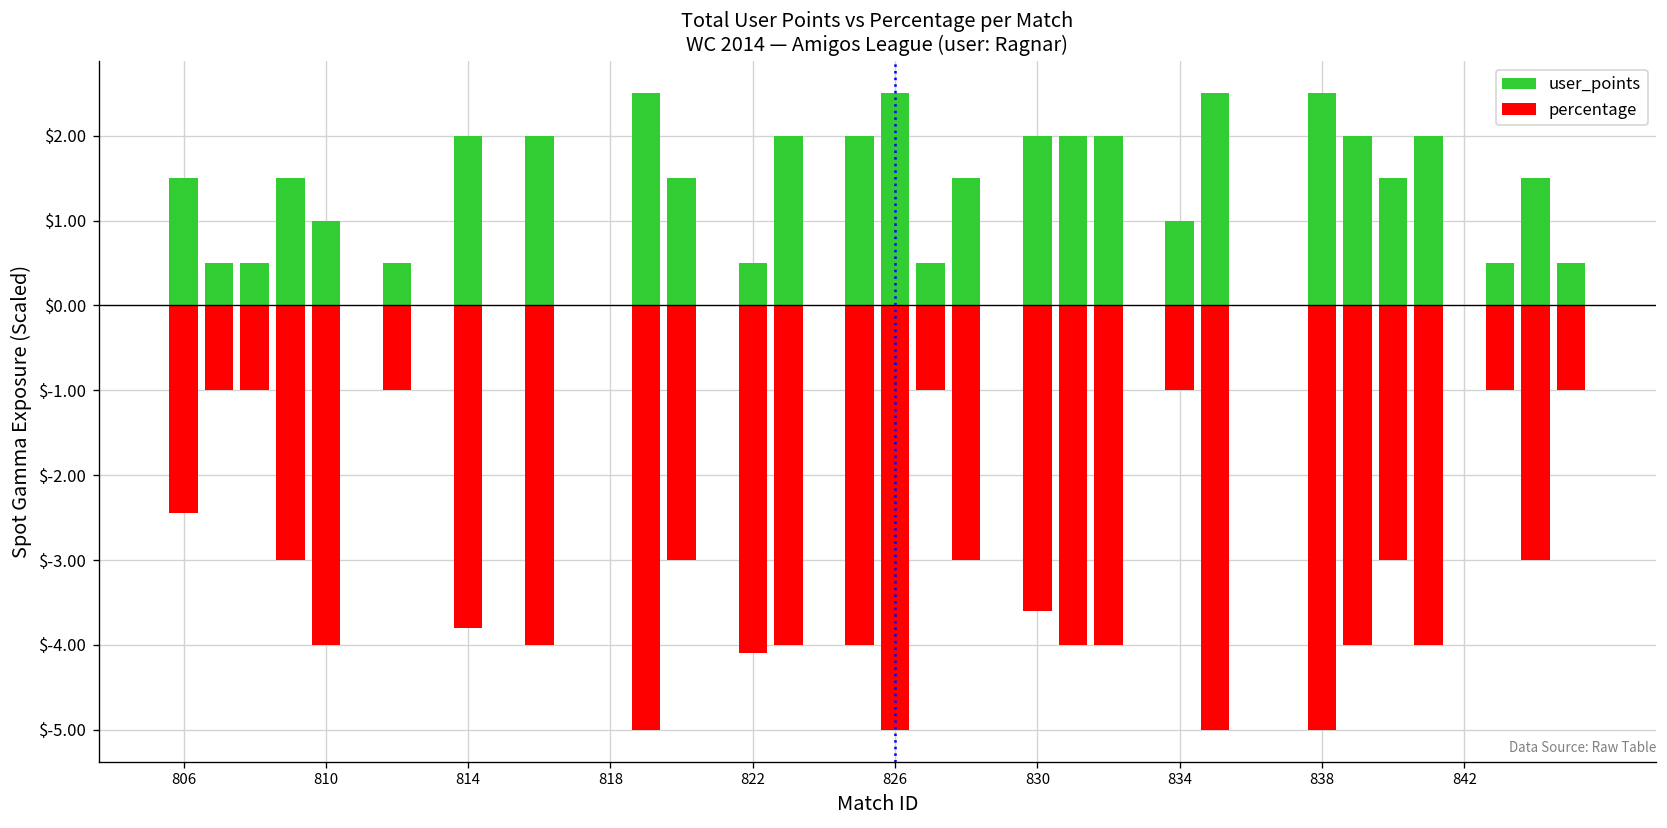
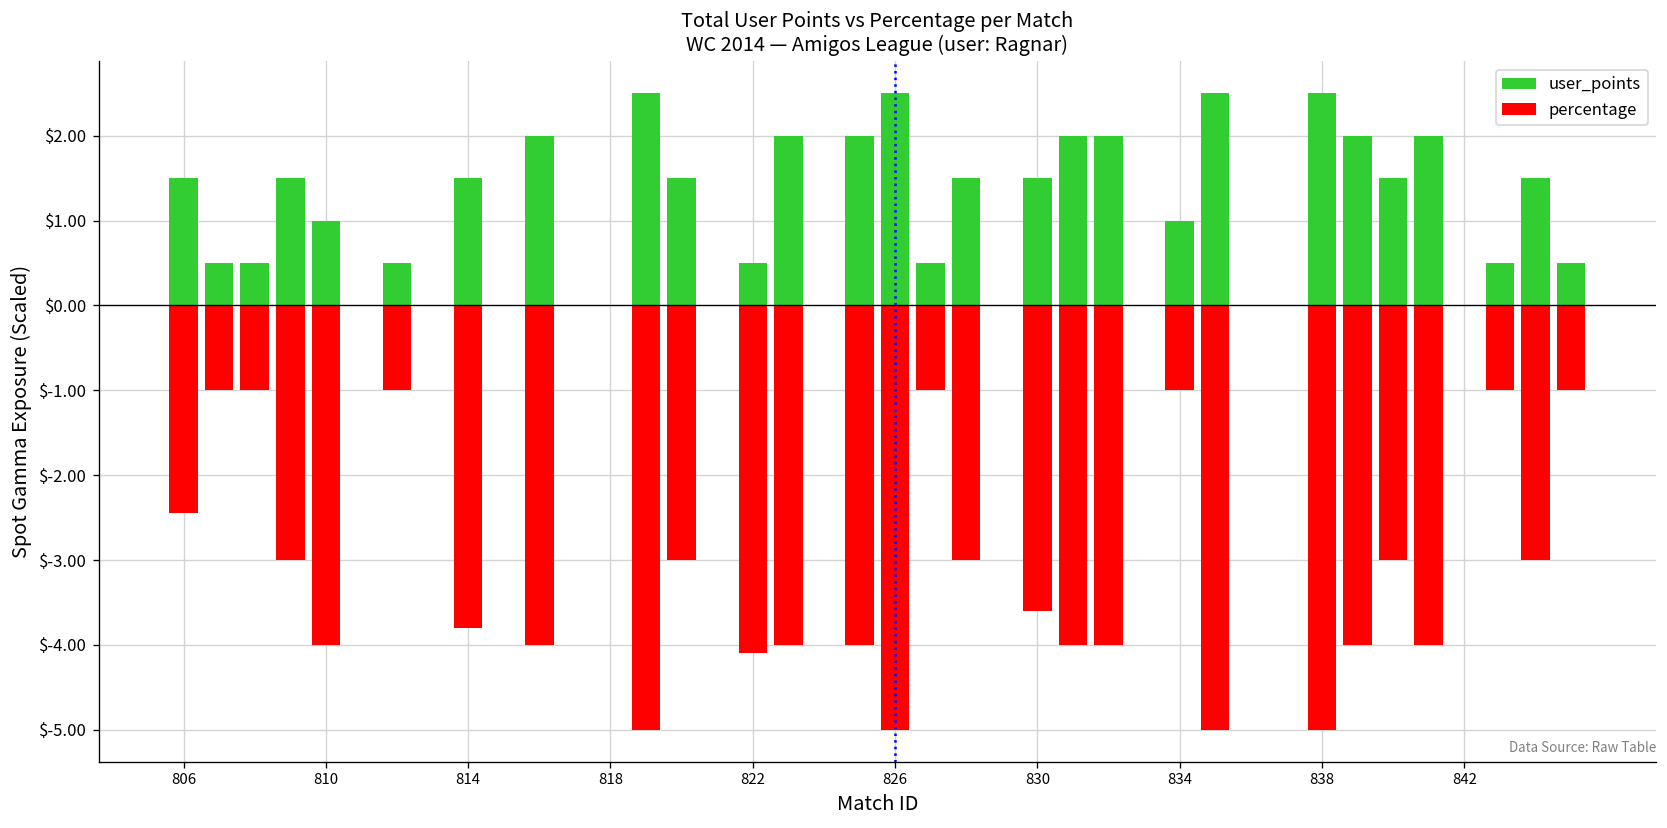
user_points, 814: $2.0 -> $1.5
user_points, 830: $2.0 -> $1.5
